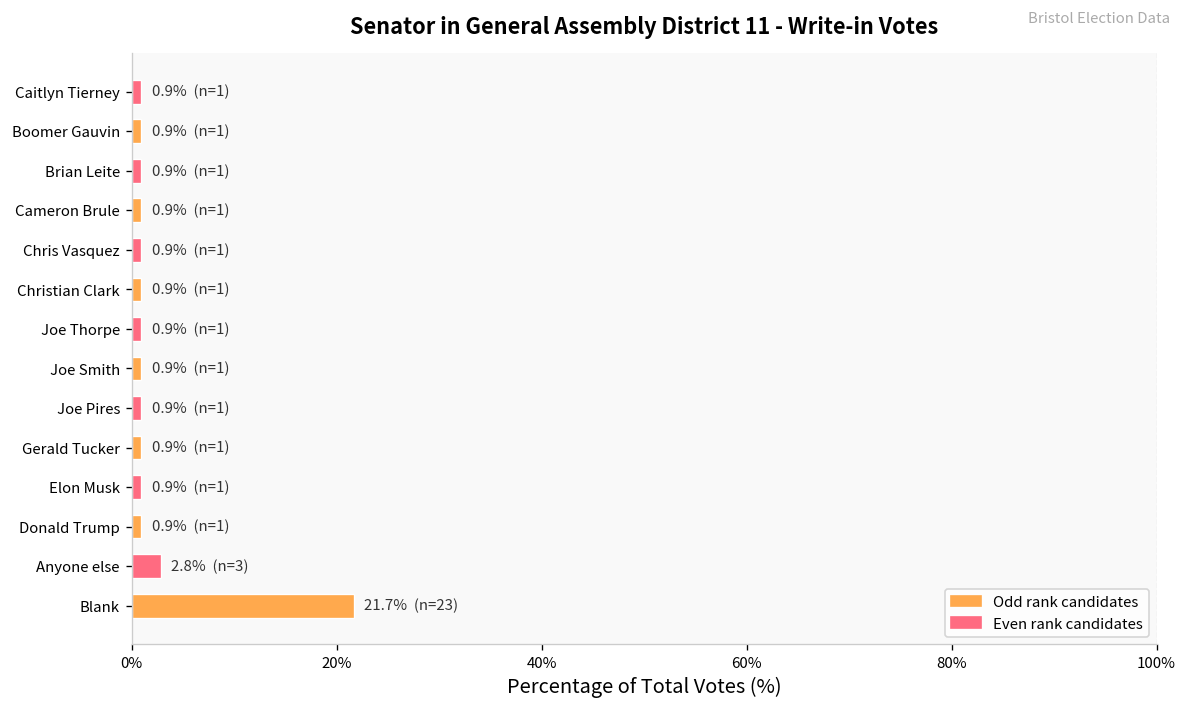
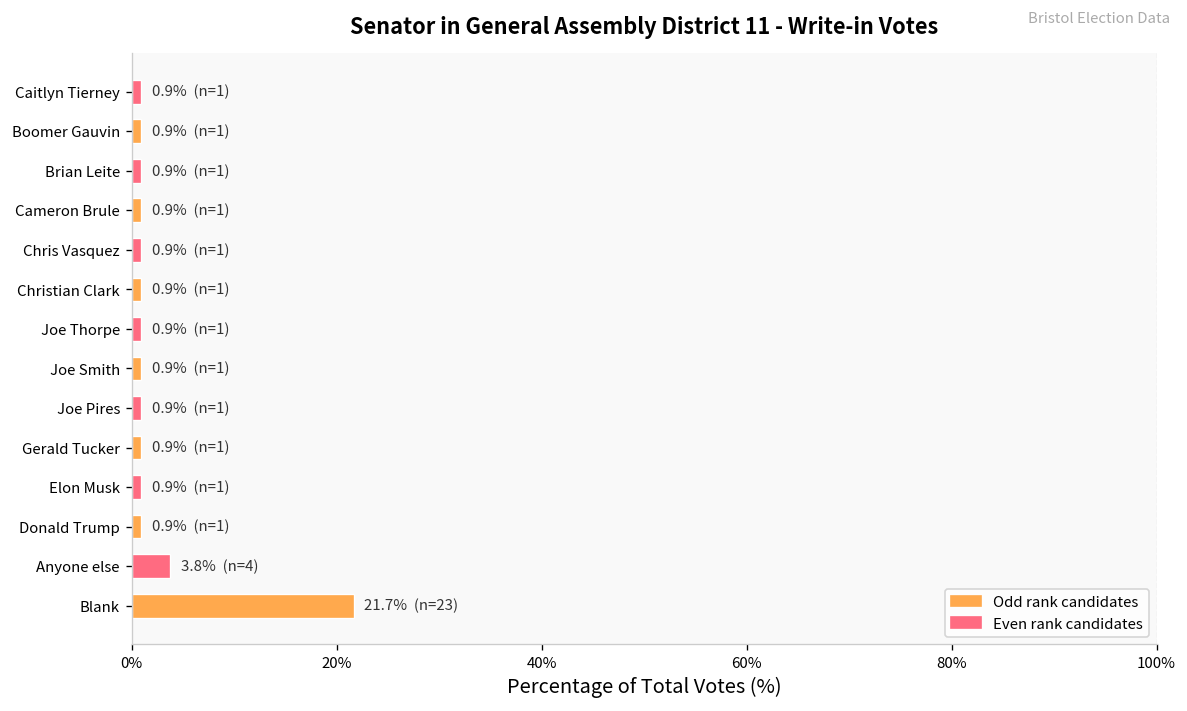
Anyone else: 2.8% (n=3) -> 3.8% (n=4)
